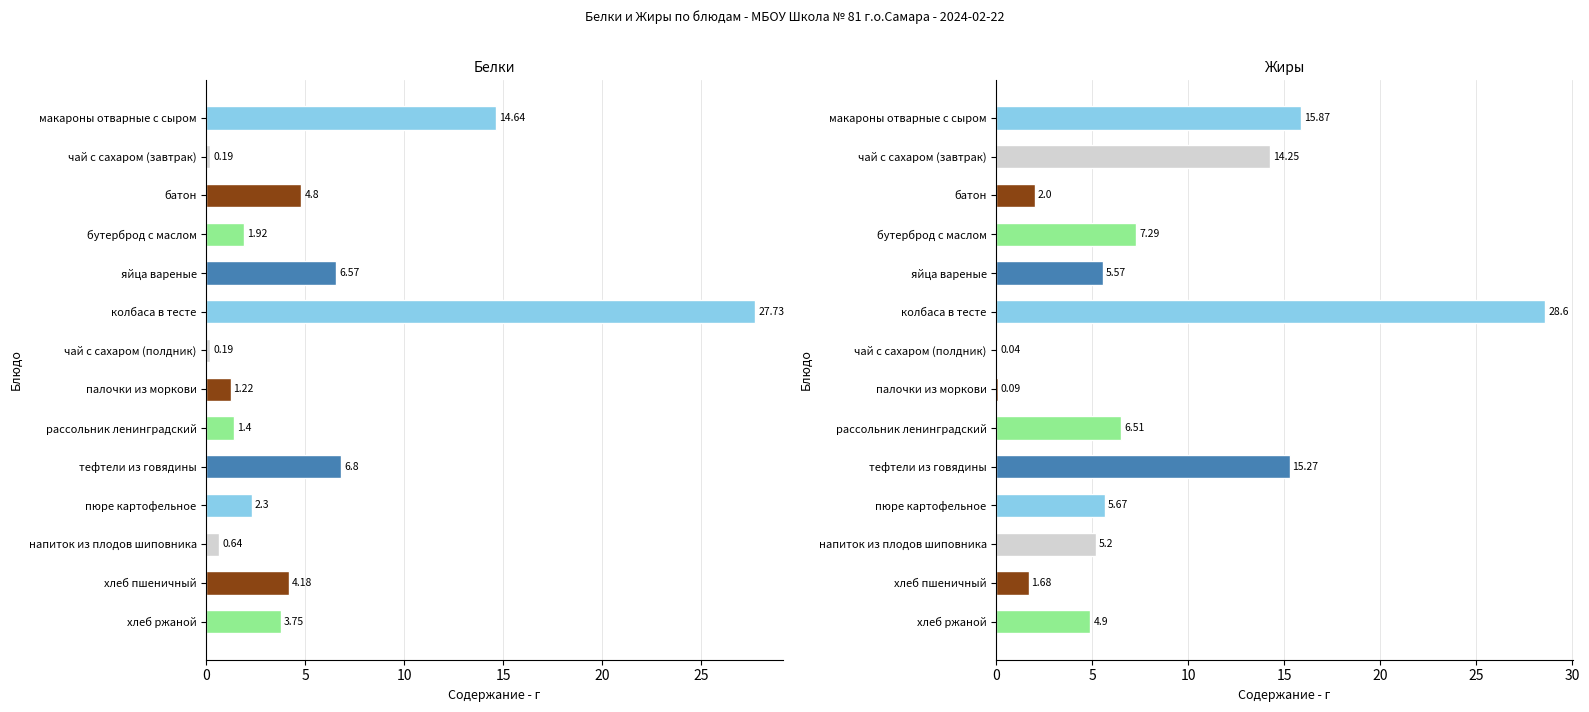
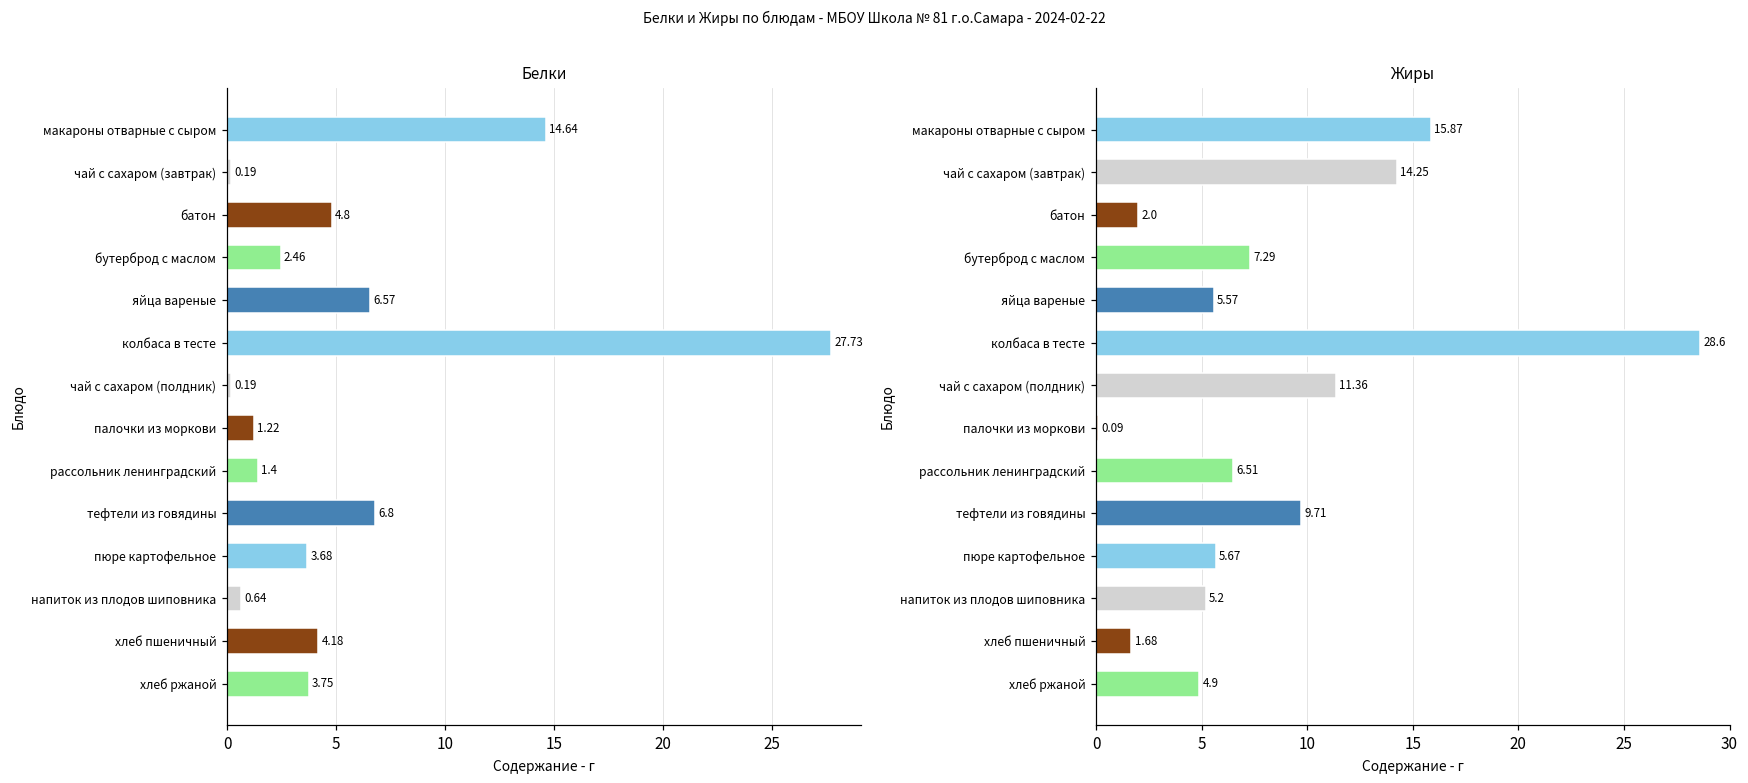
Белки, бутерброд с маслом: 1.92 -> 2.46
Белки, пюре картофельное: 2.3 -> 3.68
Жиры, чай с сахаром (полдник): 0.04 -> 11.36
Жиры, тефтели из говядины: 15.27 -> 9.71
